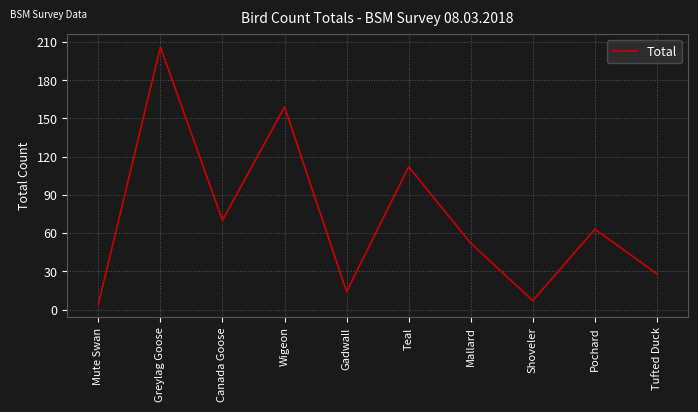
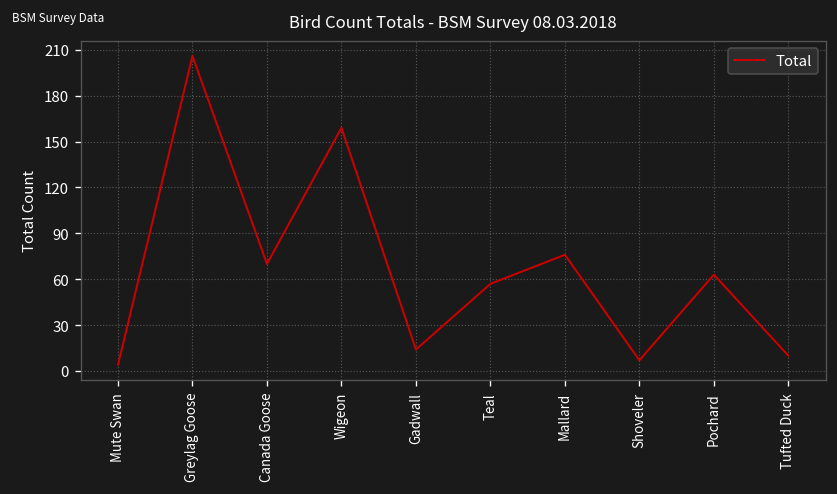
Teal: 112 -> 57
Mallard: 52 -> 76
Tufted Duck: 28 -> 10
